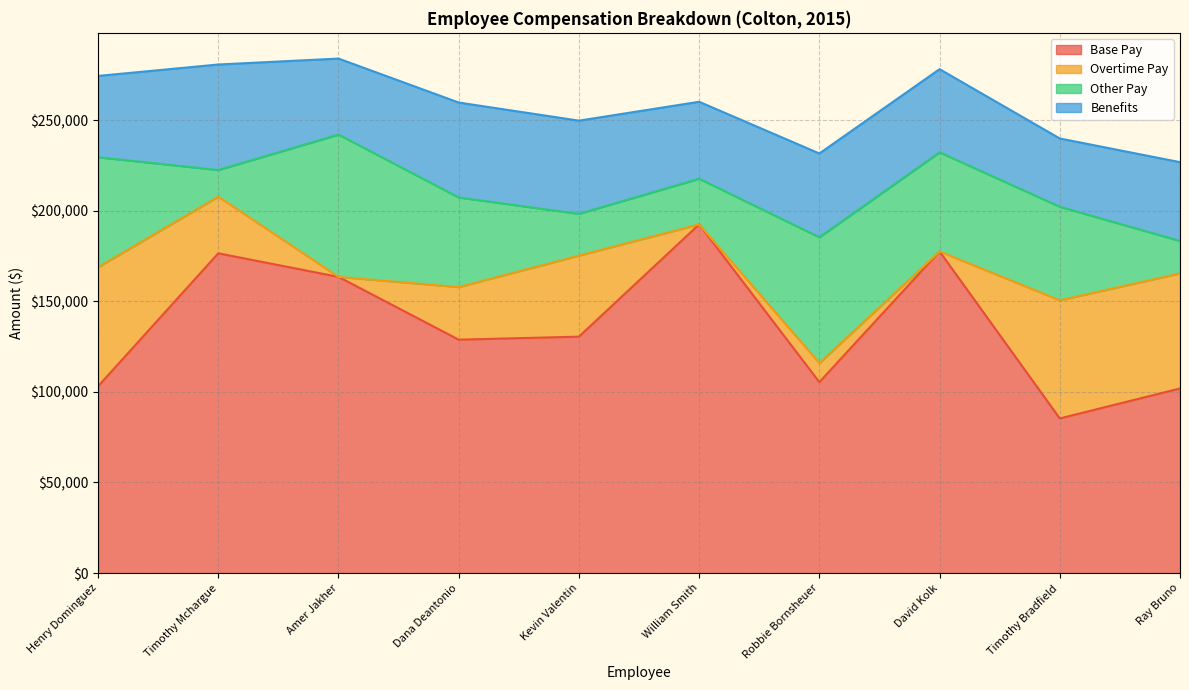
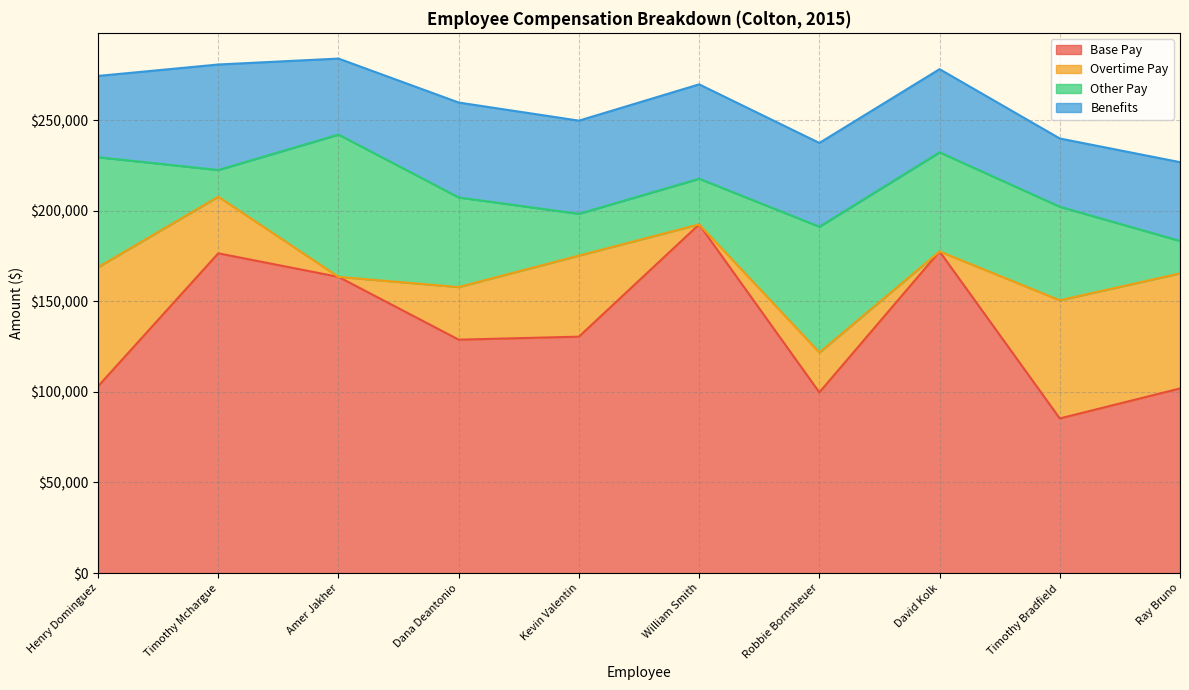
Benefits, William Smith: $42,000 -> $52,000
Base Pay, Robbie Bornsheuer: $105,000 -> $100,000
Overtime Pay, Robbie Bornsheuer: $11,000 -> $22,000
